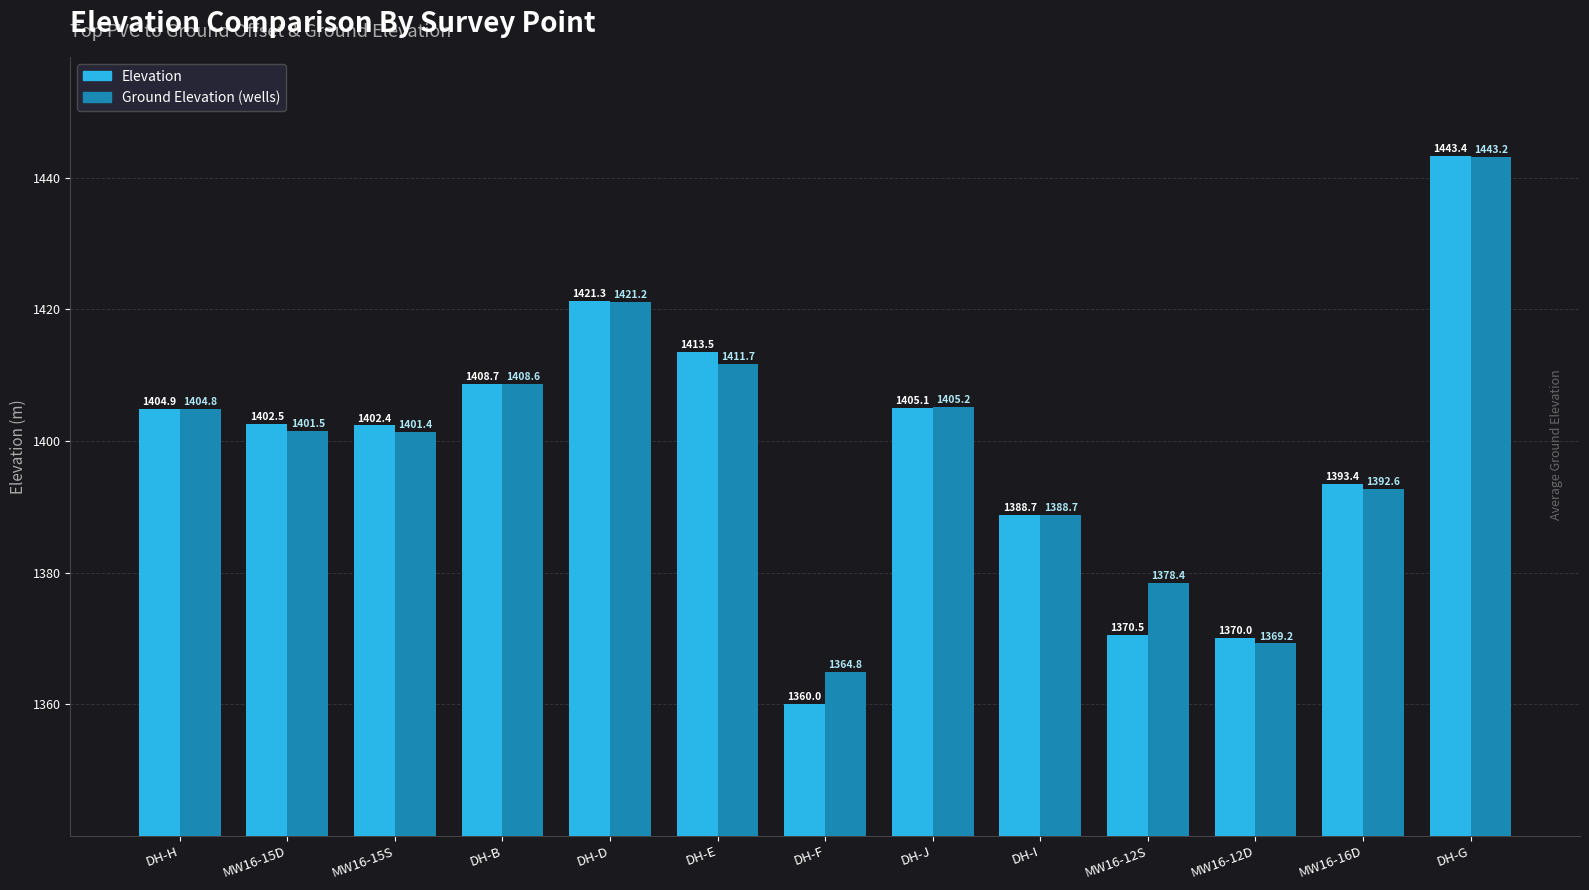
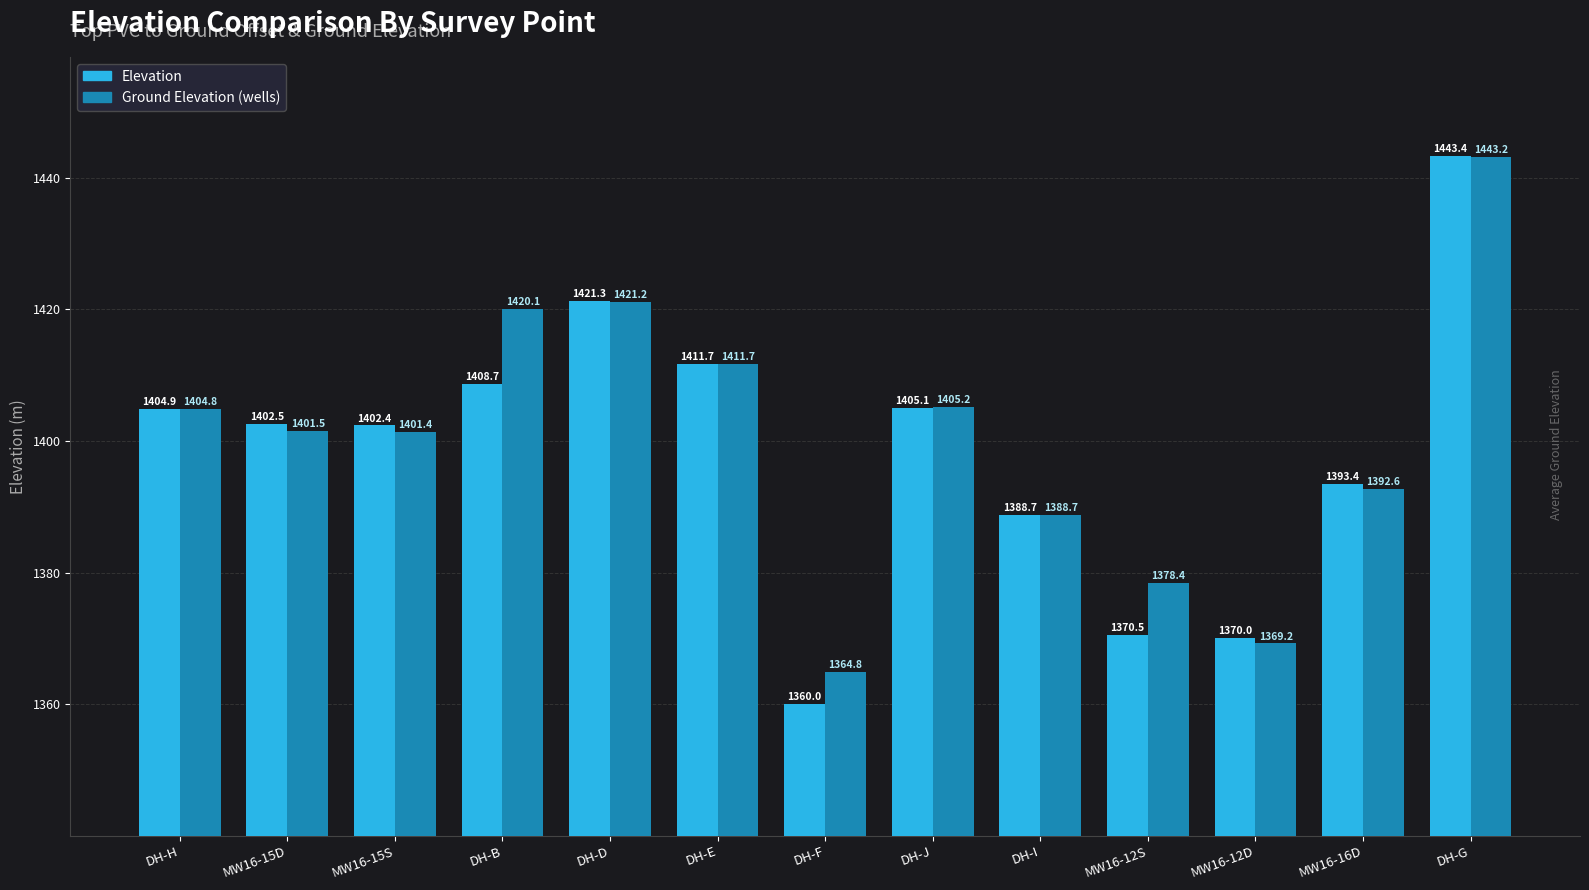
Ground Elevation (wells), DH-B: 1408.6 -> 1420.1
Elevation, DH-E: 1413.5 -> 1411.7
